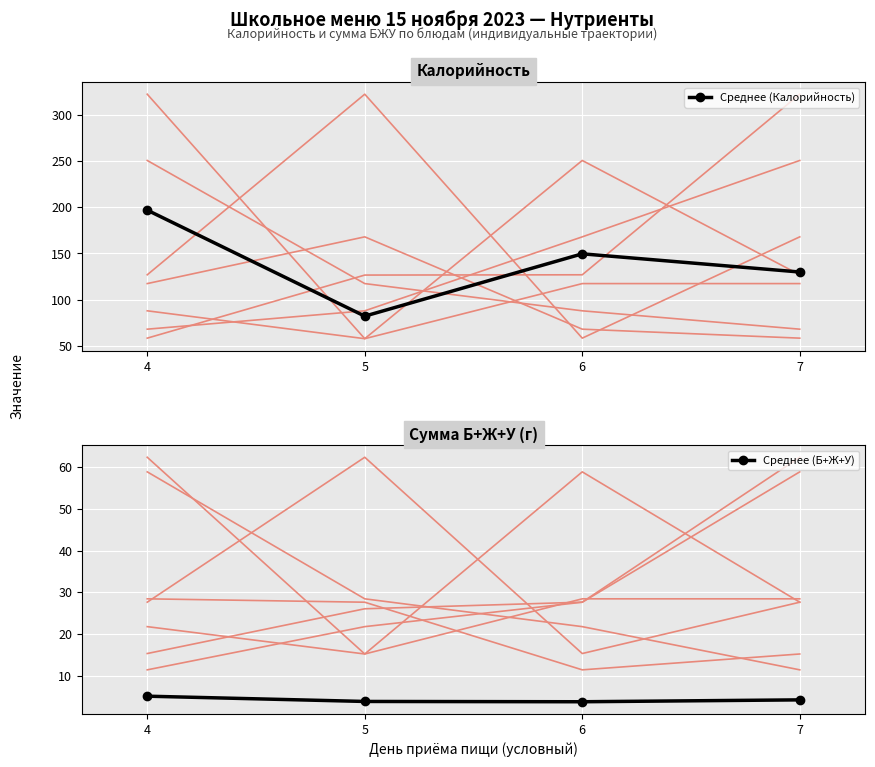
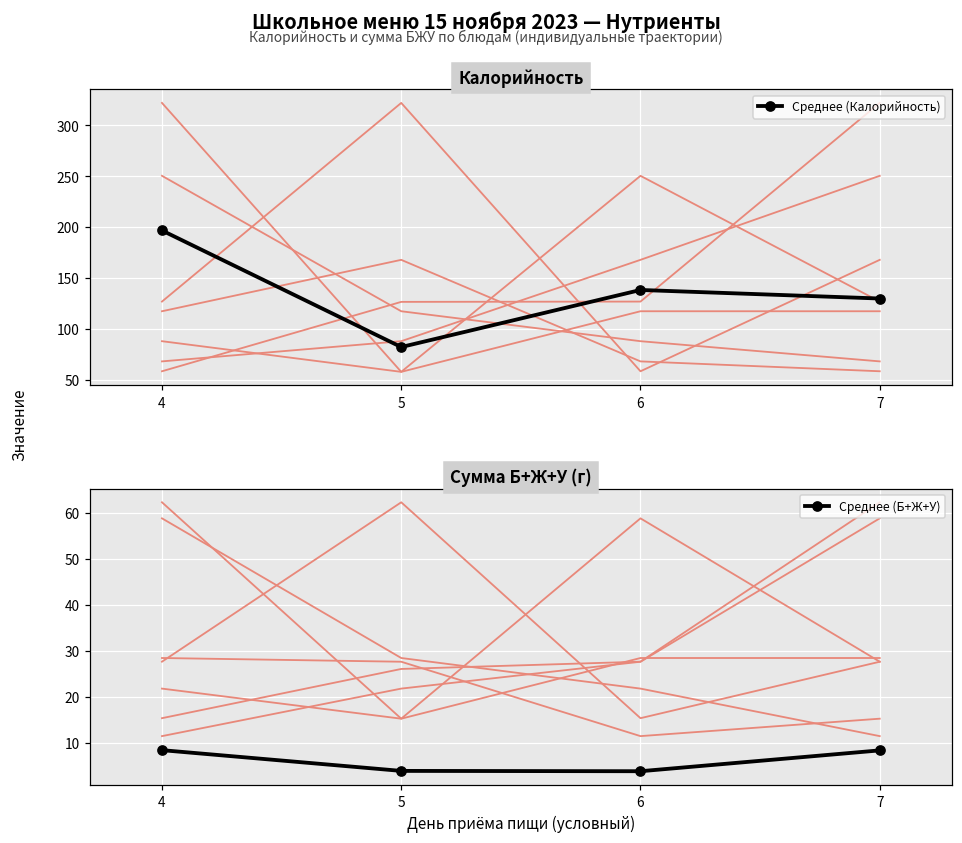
Калорийность, Среднее (Калорийность), 6: 150 -> 140
Сумма Б+Ж+У (г), Среднее (Б+Ж+У), 4: 5 -> 8
Сумма Б+Ж+У (г), Среднее (Б+Ж+У), 7: 4 -> 8
